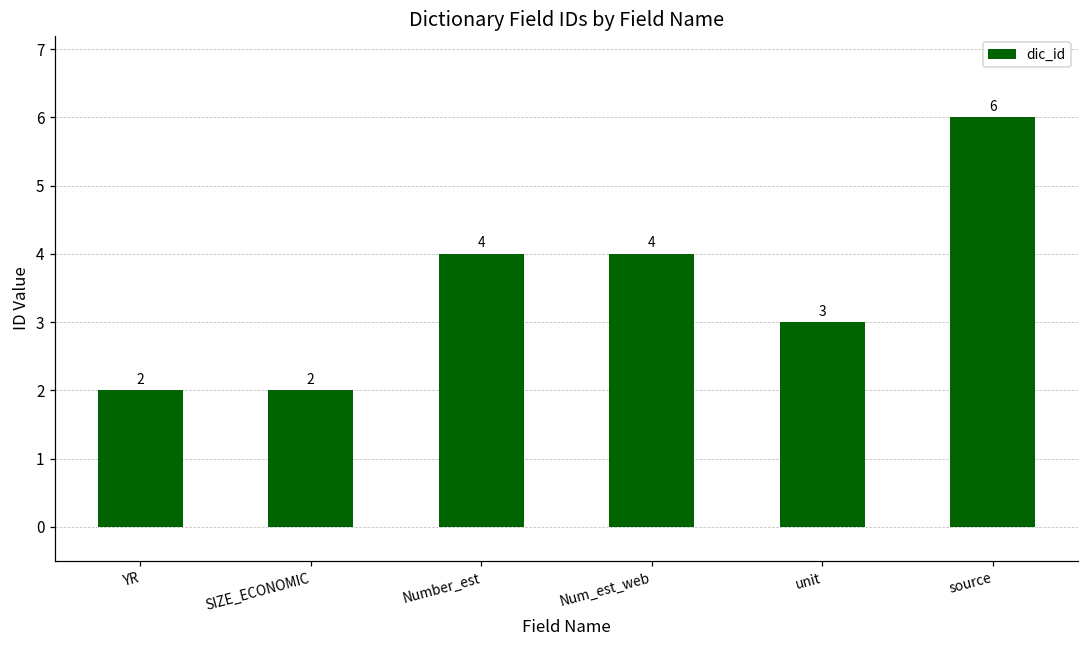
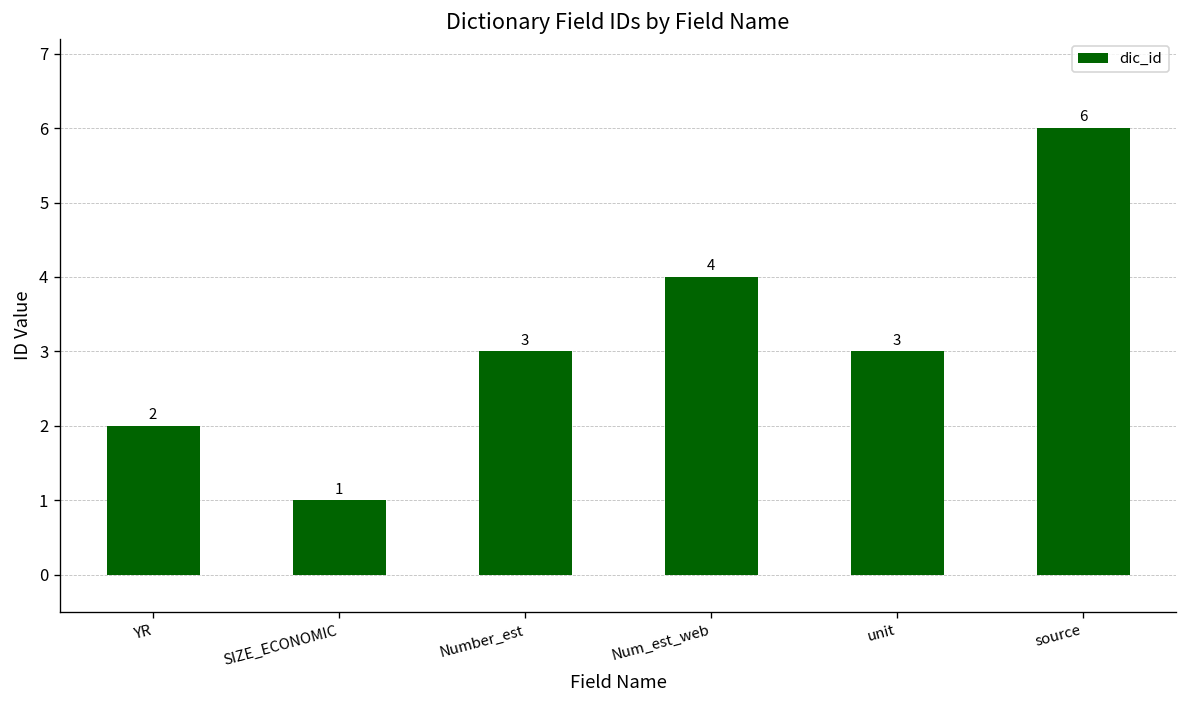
SIZE_ECONOMIC: 2 -> 1
Number_est: 4 -> 3
